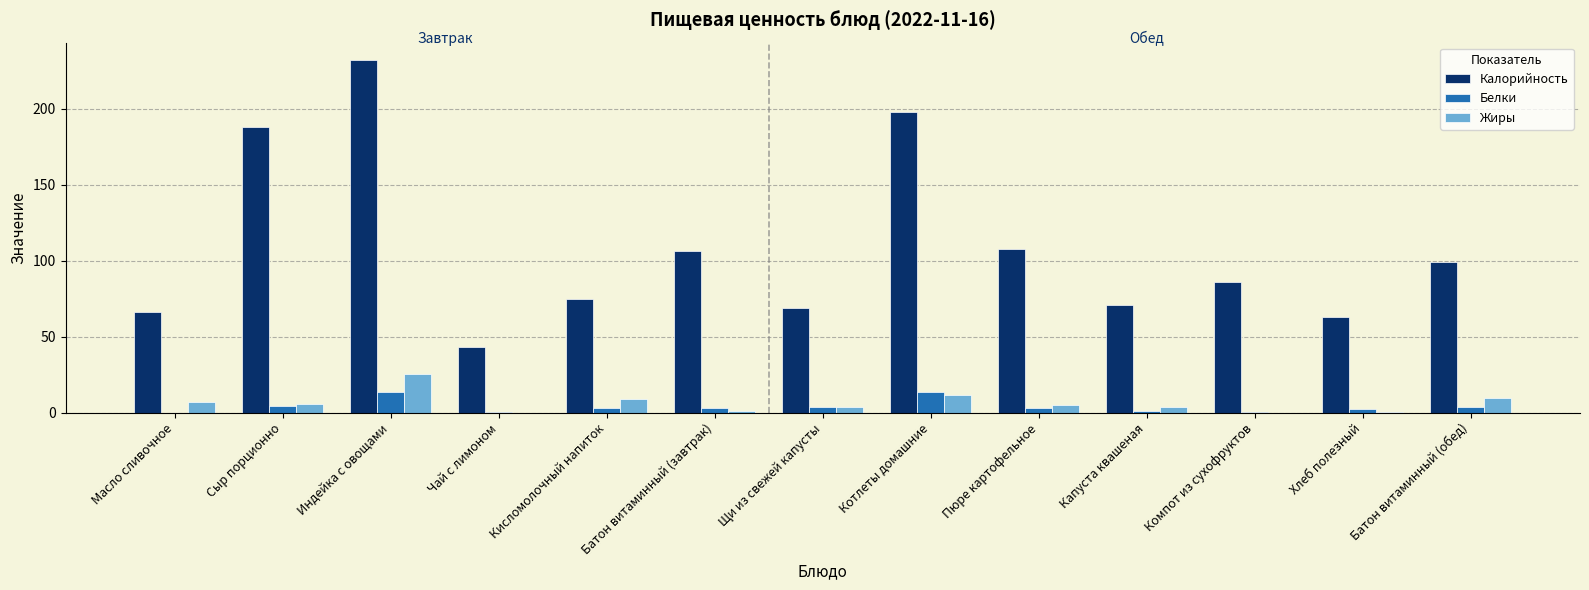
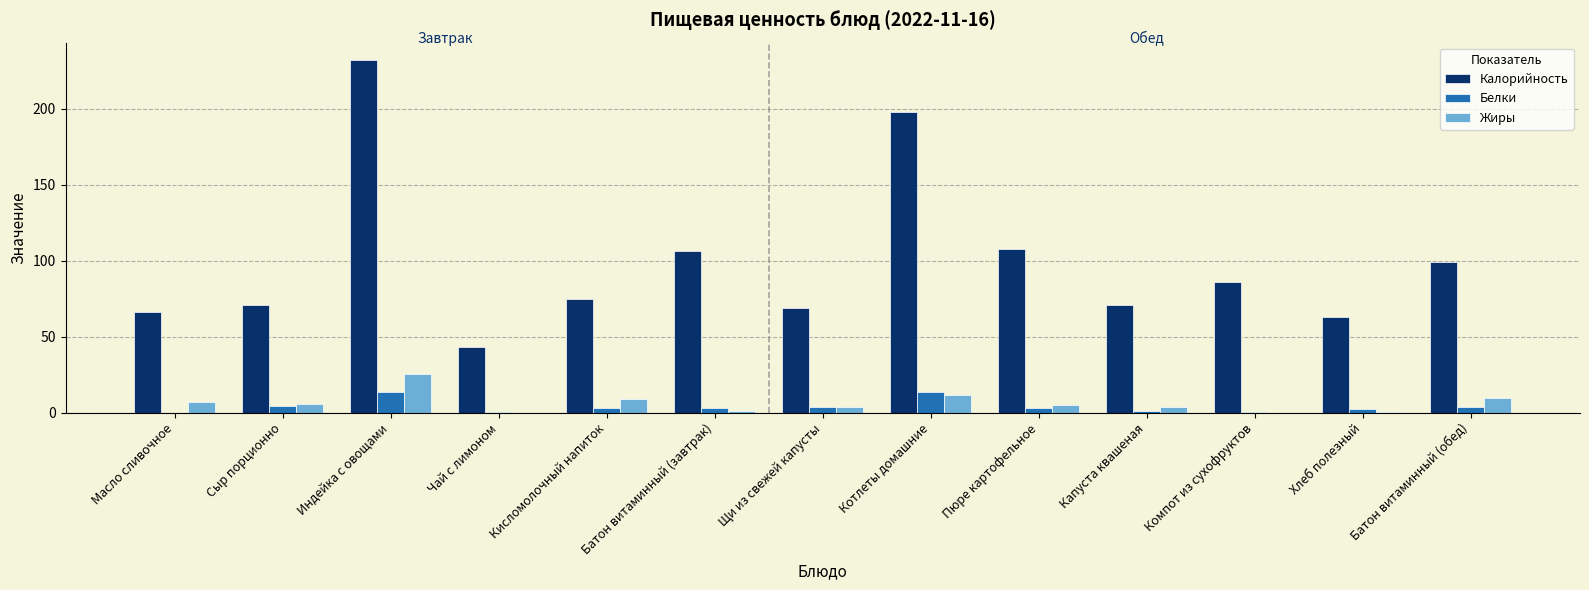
Калорийность, Сыр порционно: 188 -> 71
